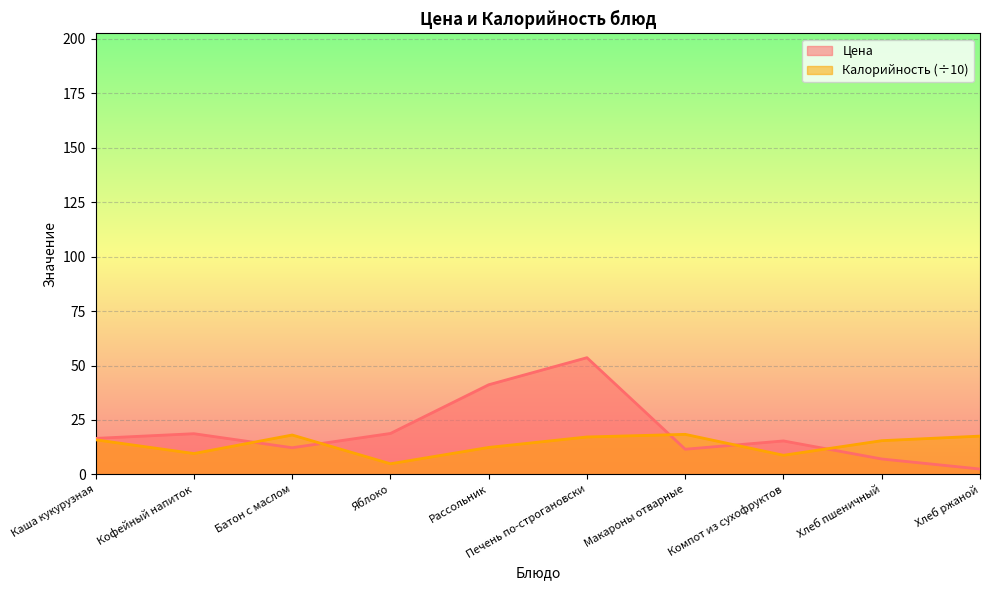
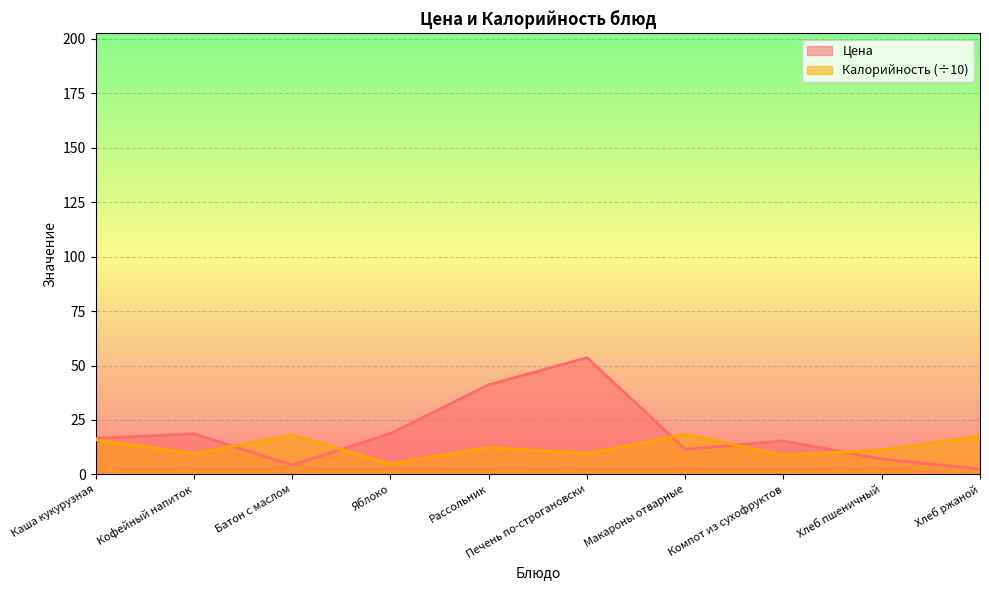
Цена, Батон с маслом: 12 -> 4
Калорийность (÷10), Печень по-строгановски: 17 -> 10
Калорийность (÷10), Хлеб пшеничный: 16 -> 11
